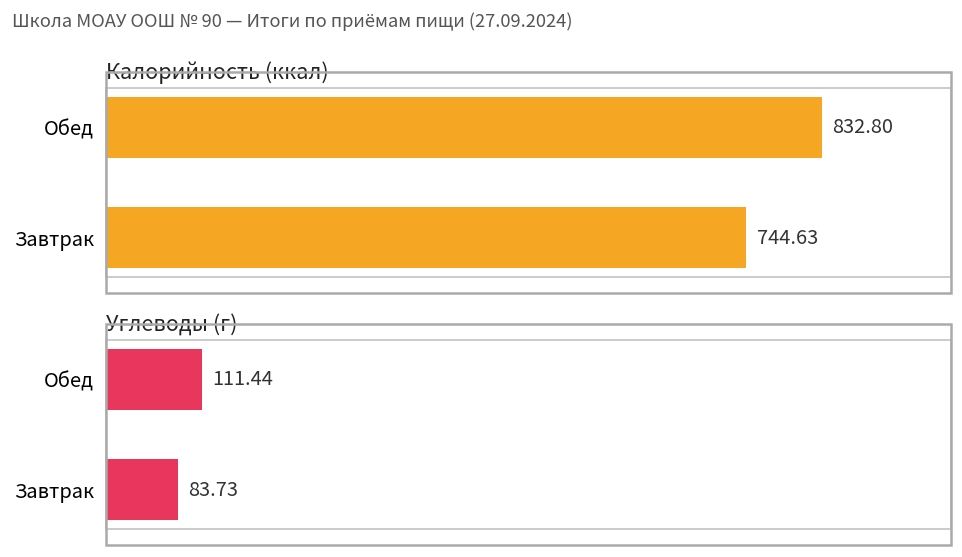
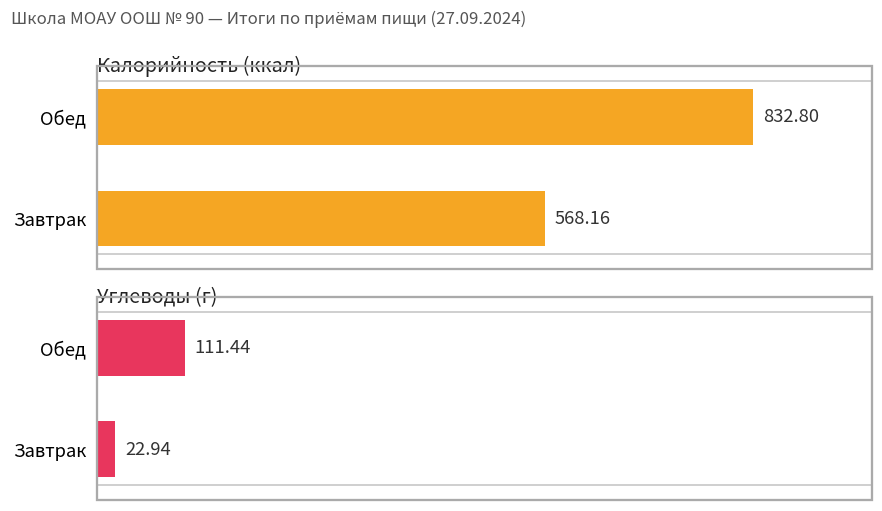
Калорийность (ккал), Завтрак: 744.63 -> 568.16
Углеводы (г), Завтрак: 83.73 -> 22.94
